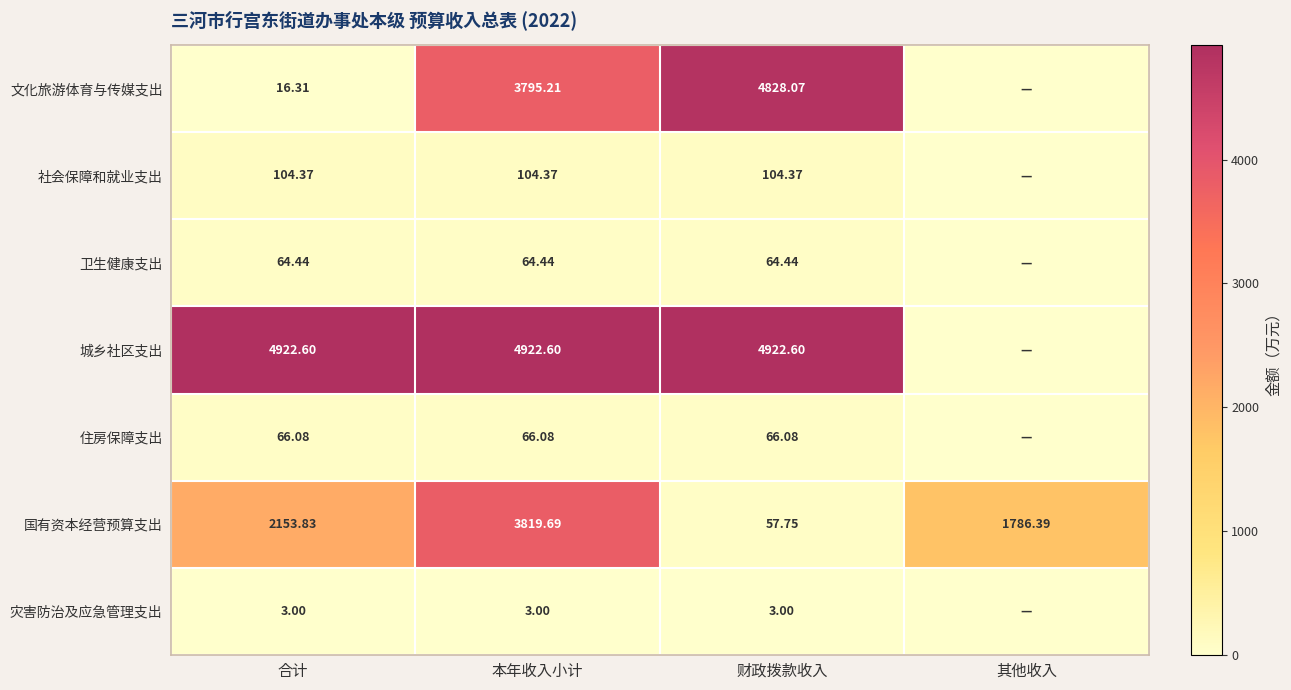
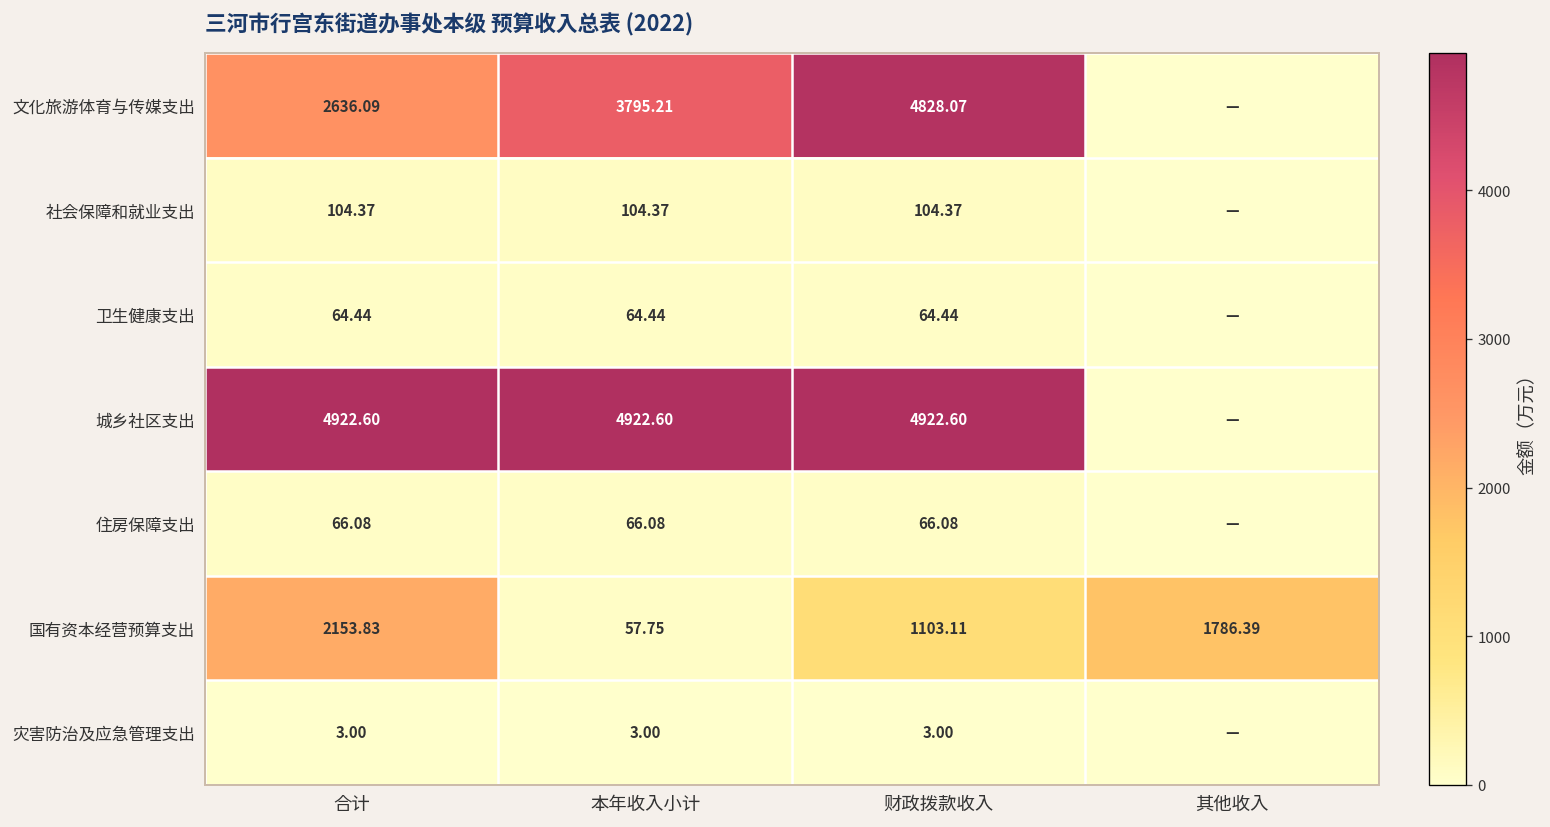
文化旅游体育与传媒支出, 合计: 16.31 -> 2636.09
国有资本经营预算支出, 本年收入小计: 3819.69 -> 57.75
国有资本经营预算支出, 财政拨款收入: 57.75 -> 1103.11
